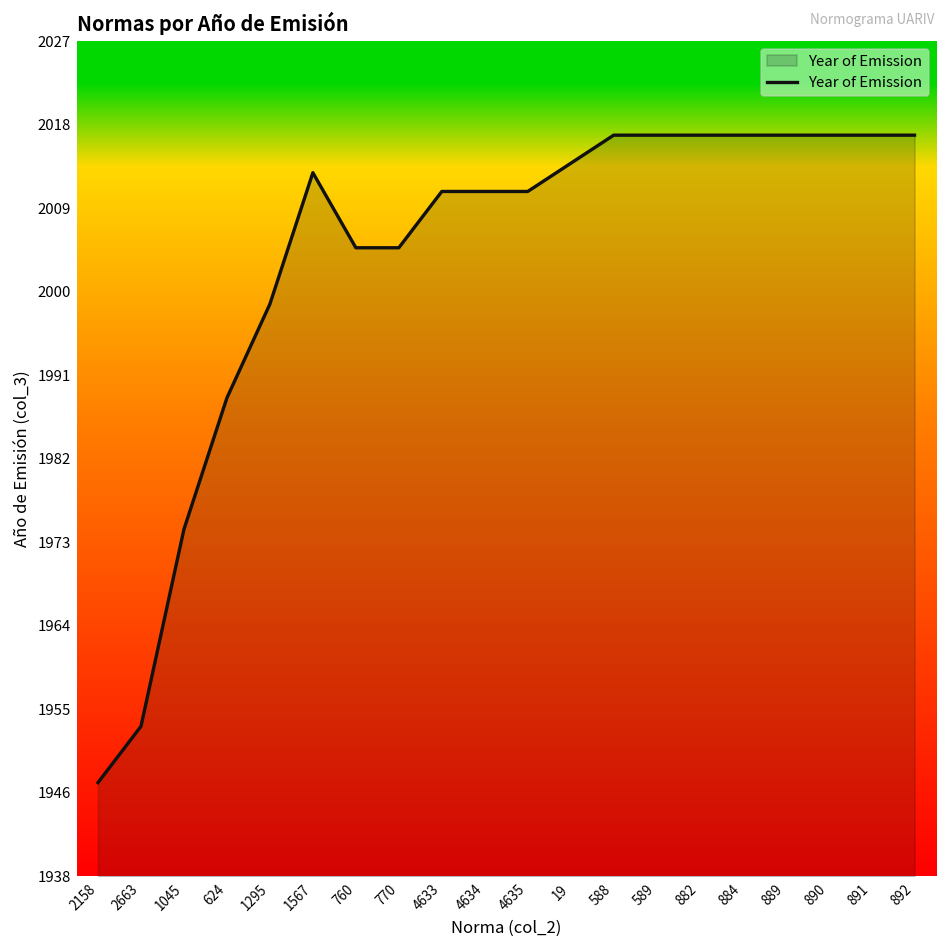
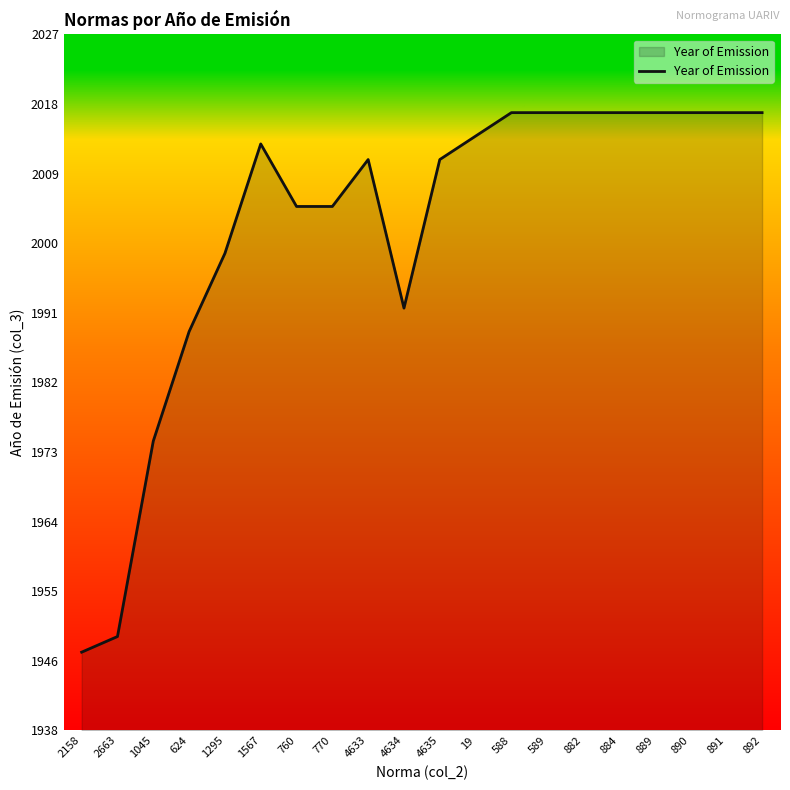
2663: 1954 -> 1950
4634: 2011 -> 1992
